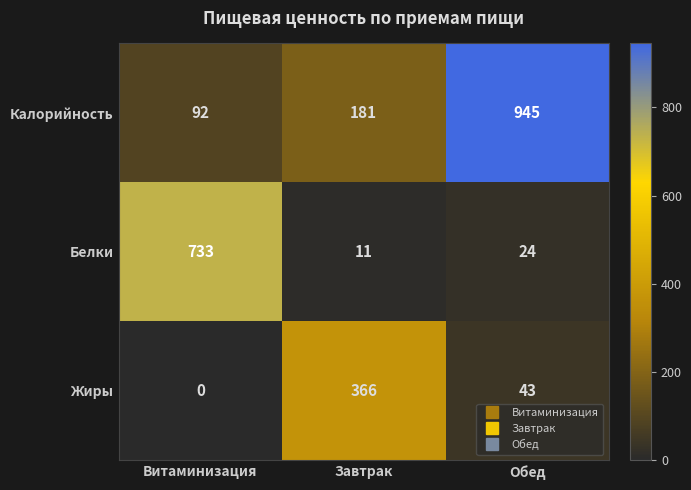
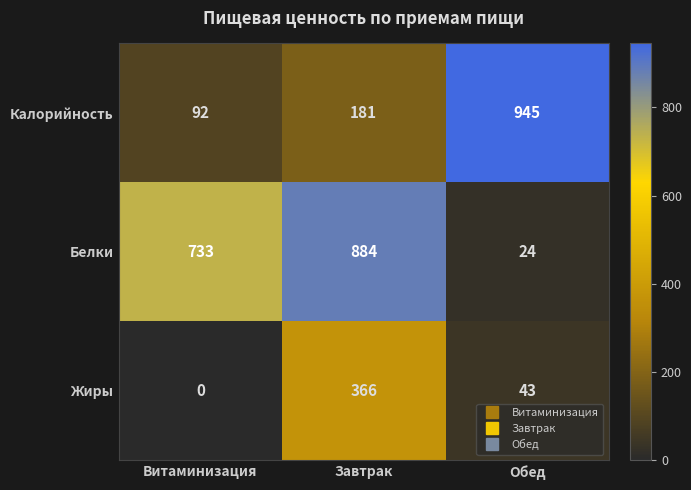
Белки, Завтрак: 11 -> 884
